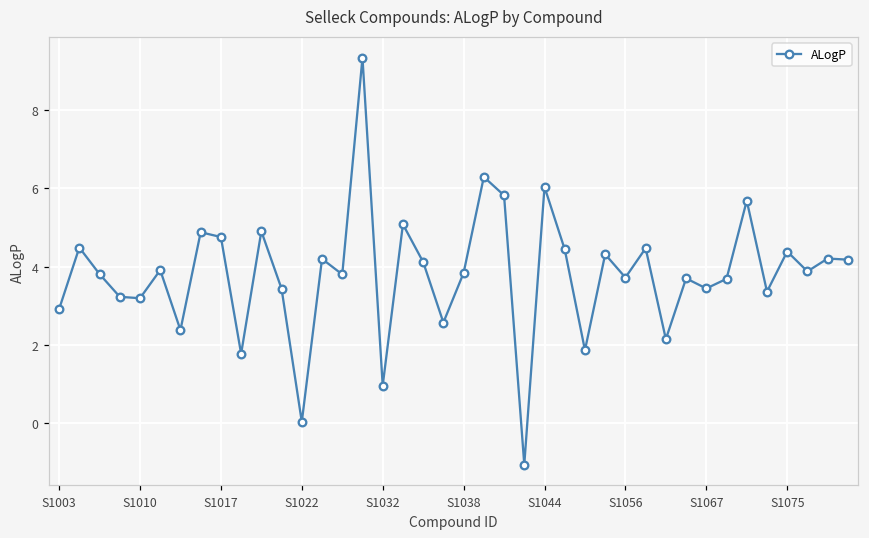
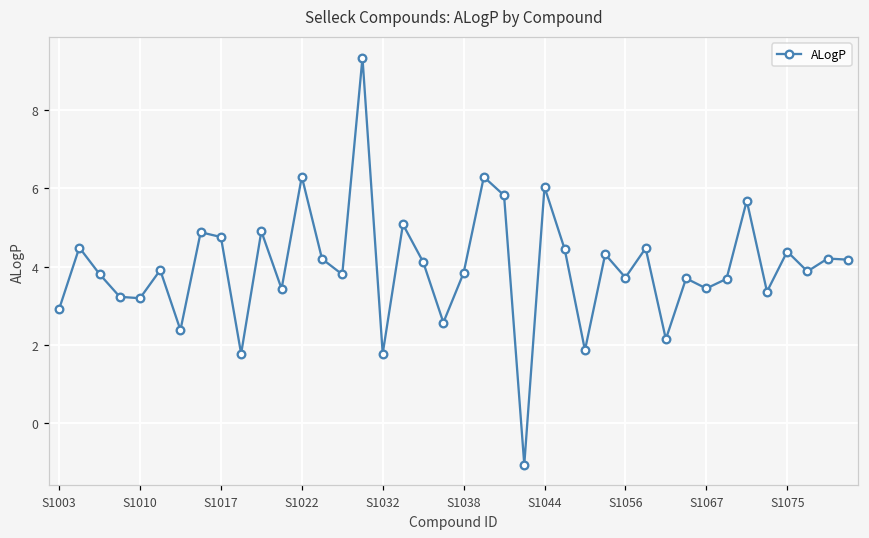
S1022: 0.0 -> 6.3
S1032: 1.0 -> 1.8
